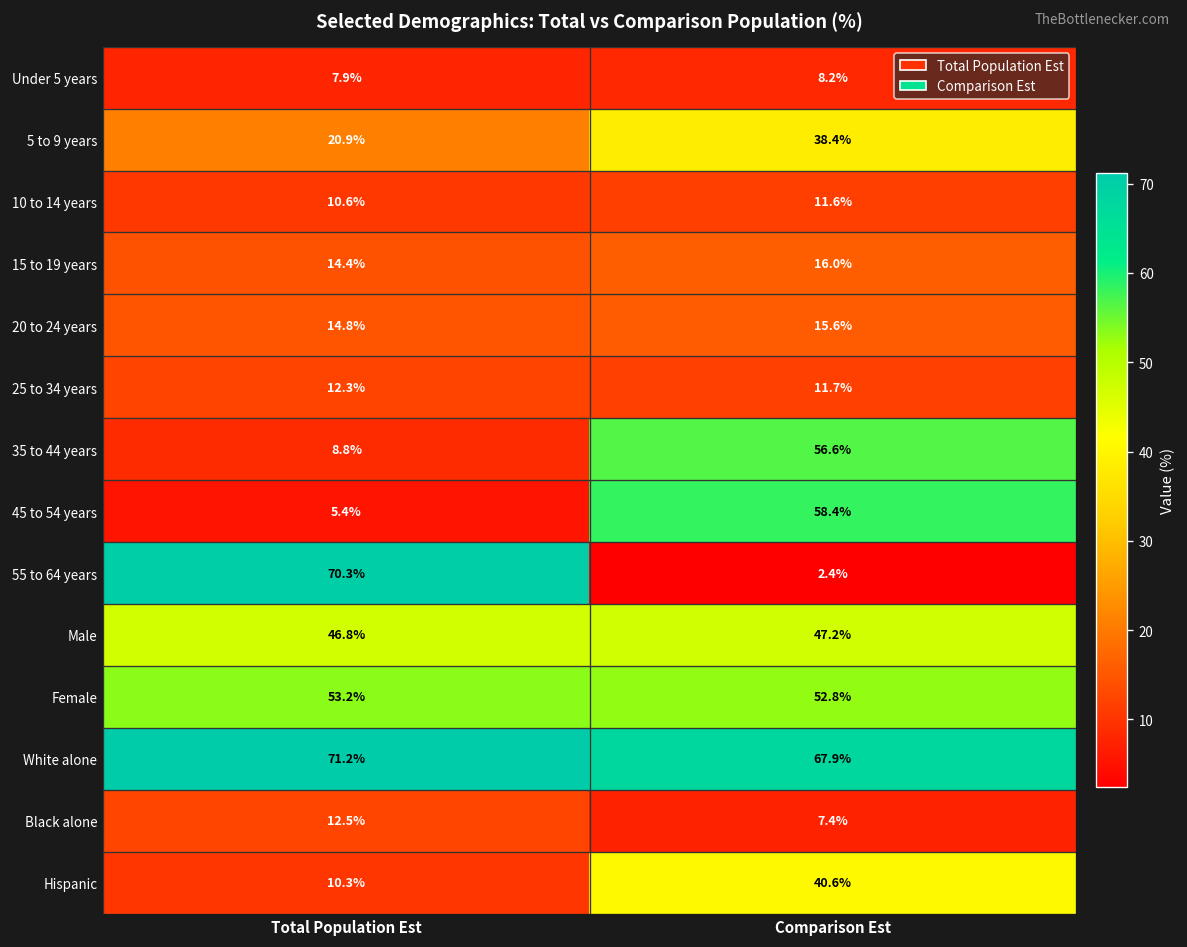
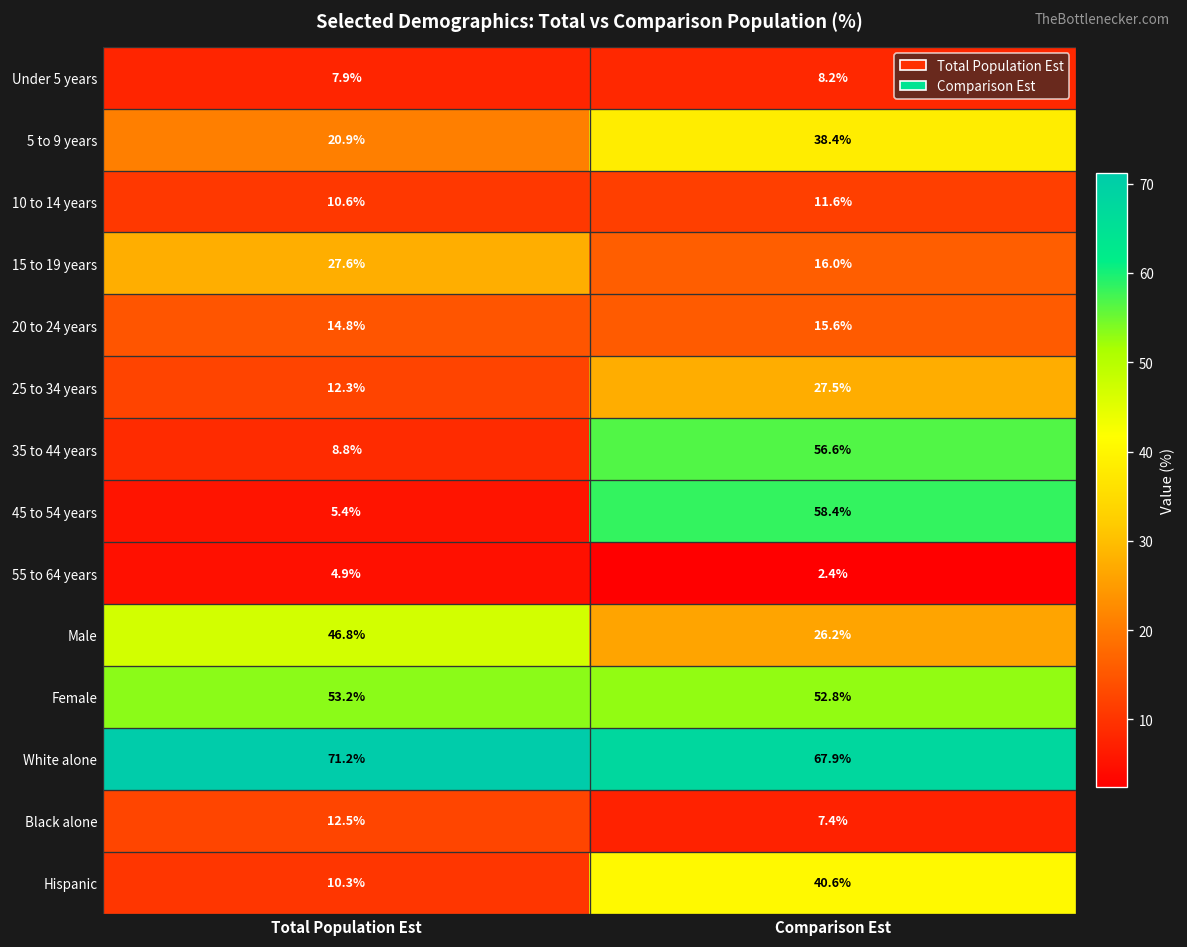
15 to 19 years, Total Population Est: 14.4% -> 27.6%
25 to 34 years, Comparison Est: 11.7% -> 27.5%
55 to 64 years, Total Population Est: 70.3% -> 4.9%
Male, Comparison Est: 47.2% -> 26.2%
